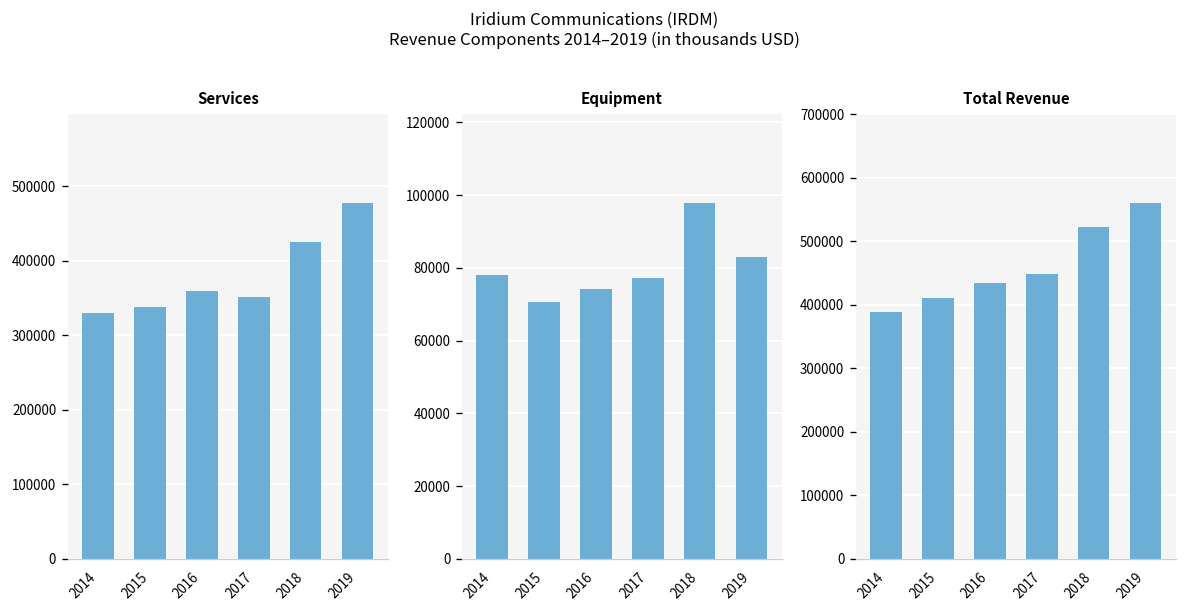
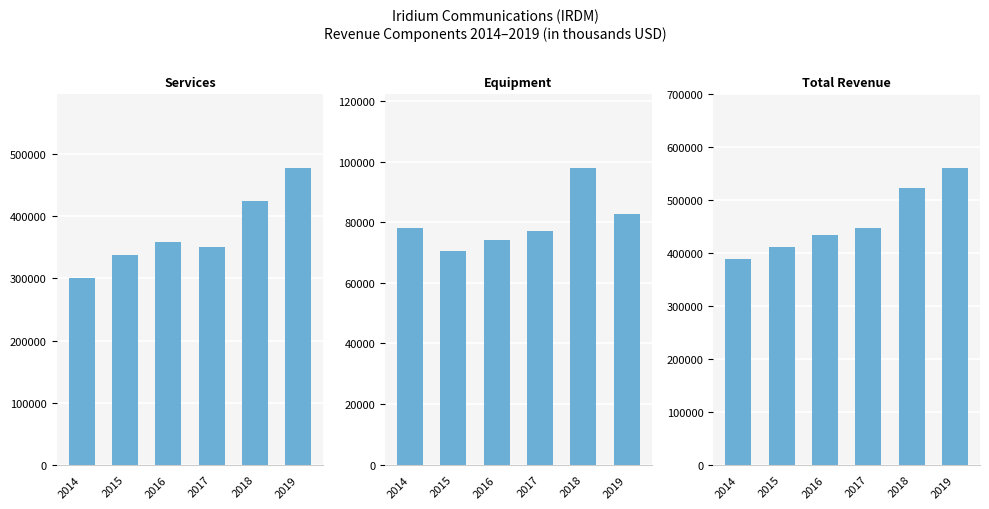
Services, 2014: 330000 -> 300000
